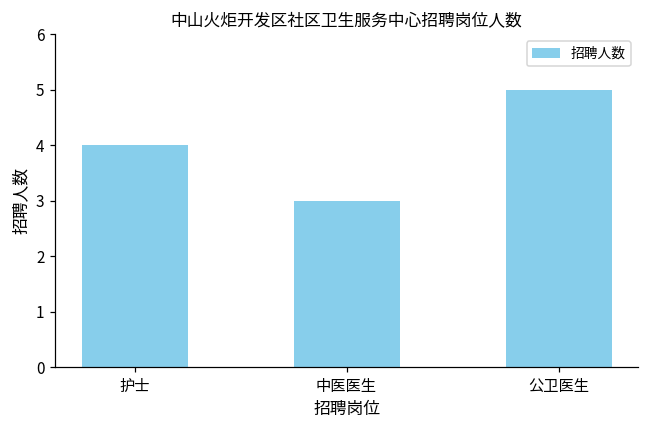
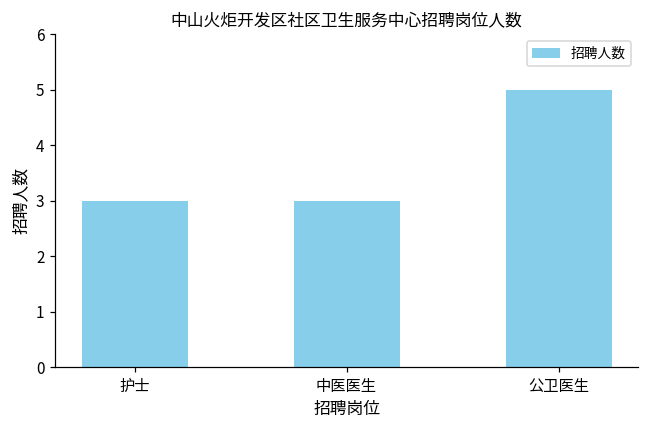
护士: 4 -> 3
